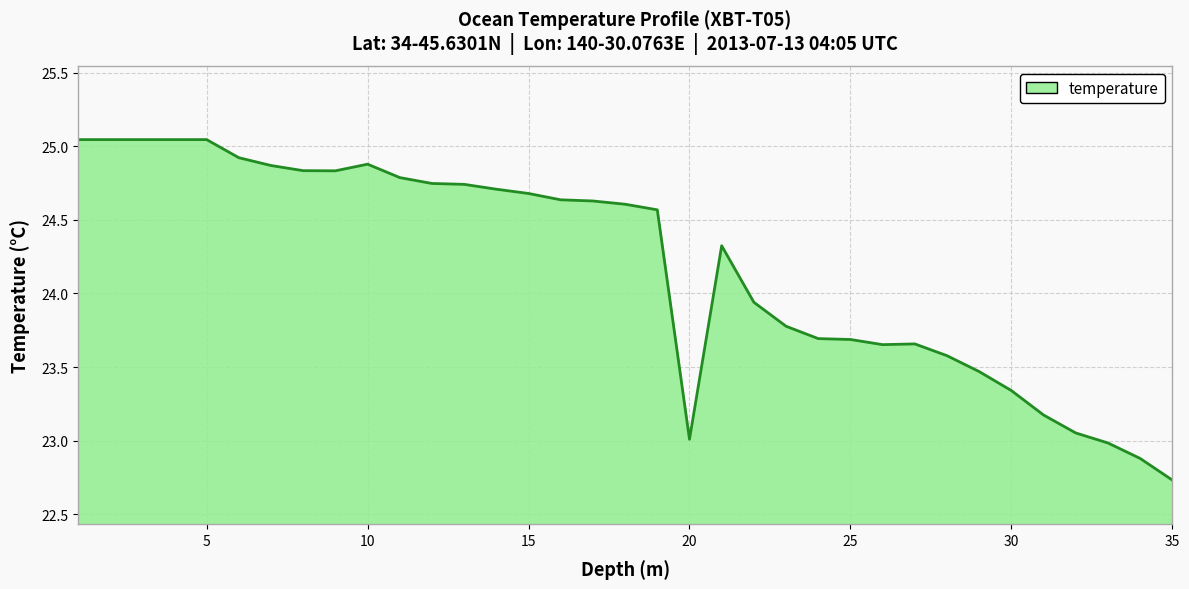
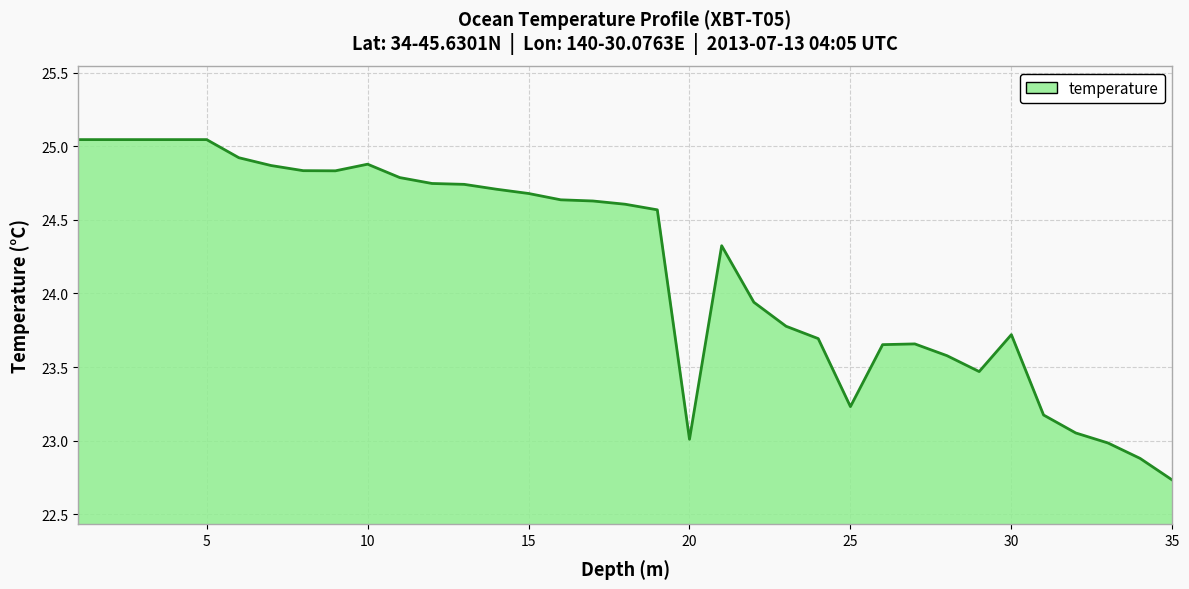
25: 23.69 -> 23.23
30: 23.34 -> 23.72
